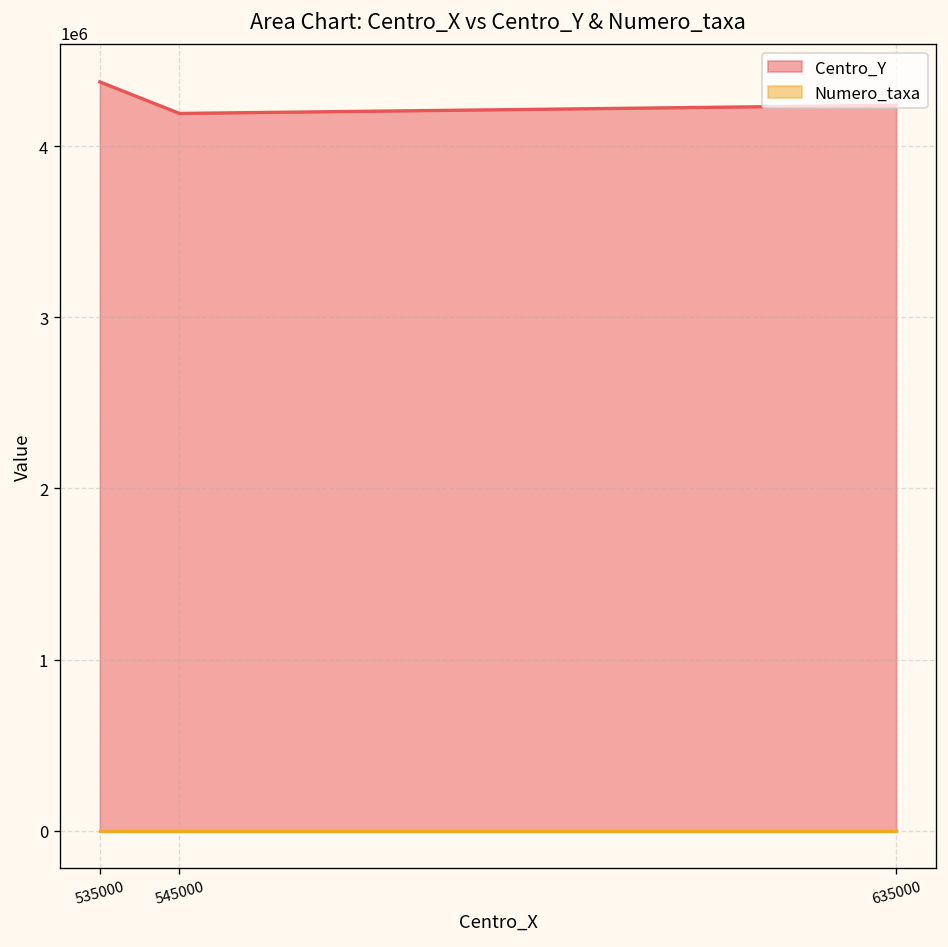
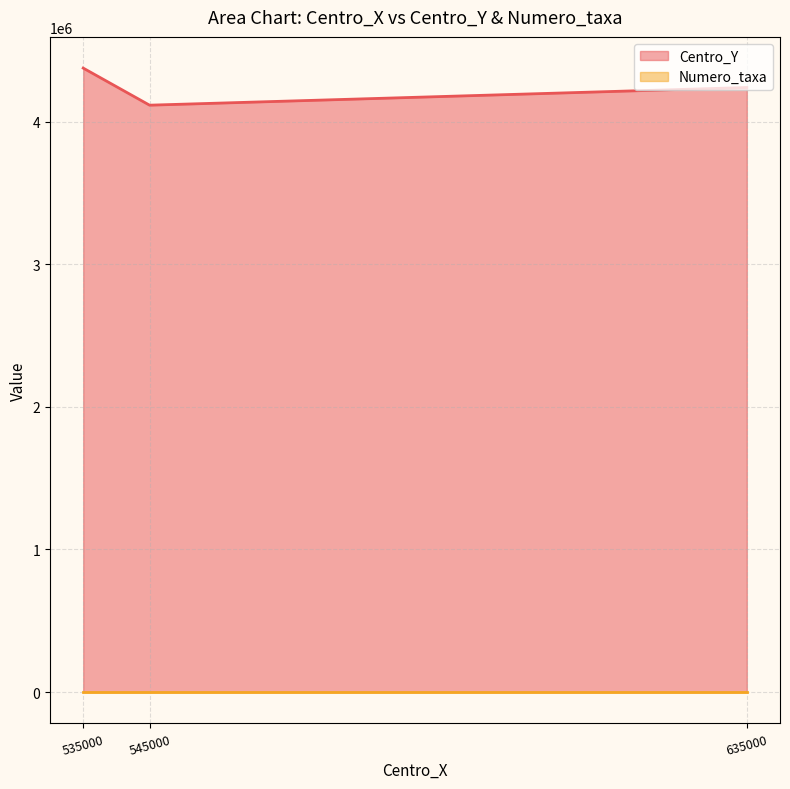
Centro_Y, 545000: 4190000 -> 4120000
